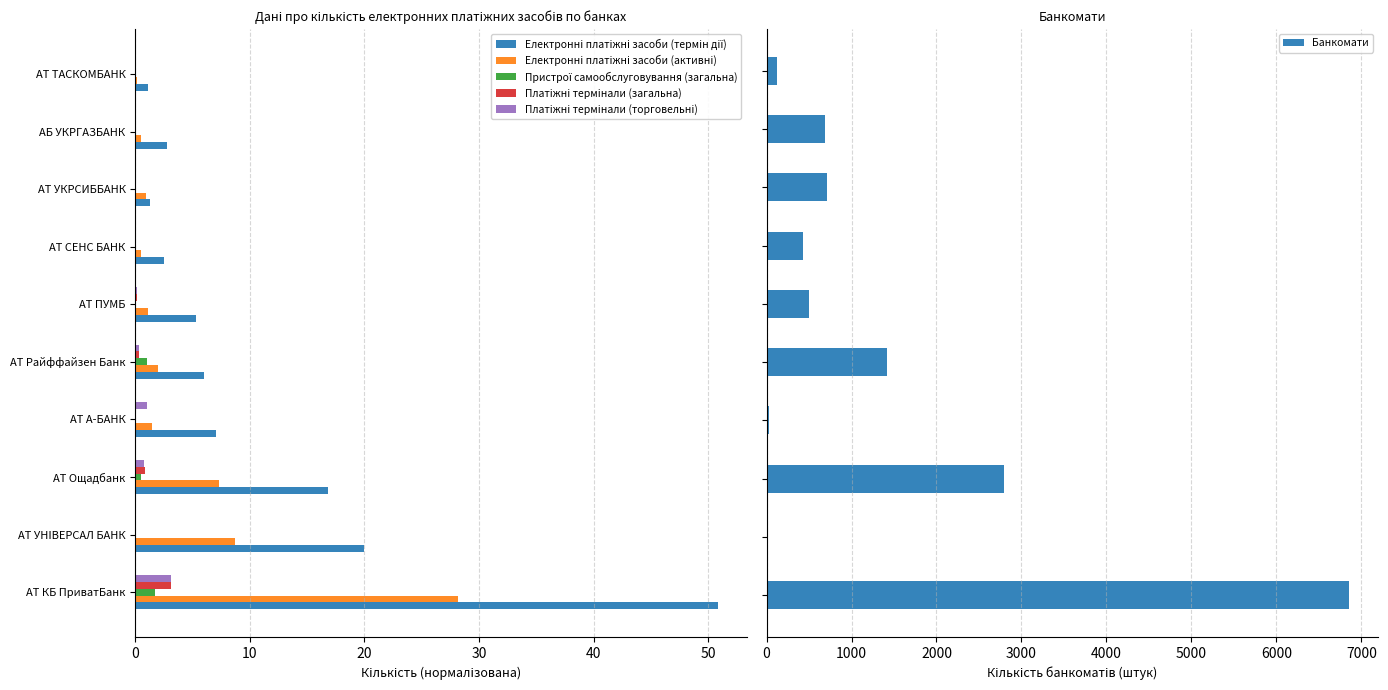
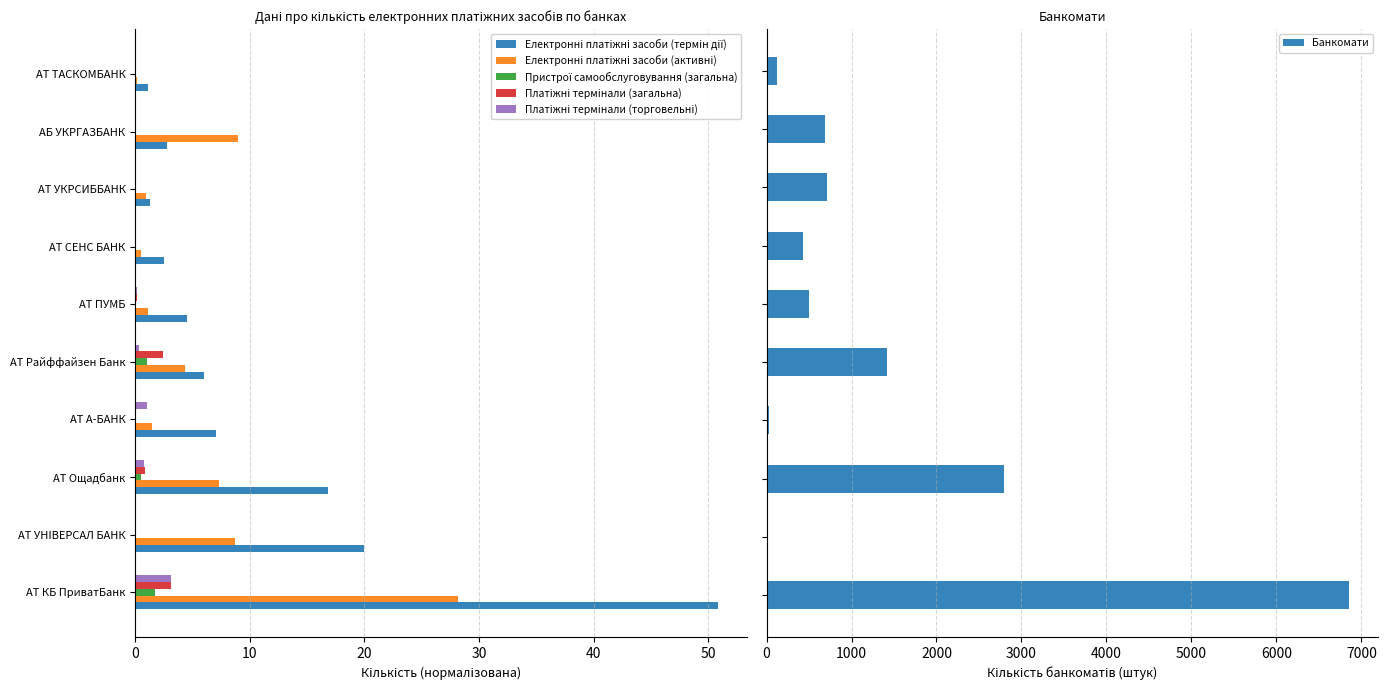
Дані про кількість електронних платіжних засобів по банках, Електронні платіжні засоби (активні), АБ УКРГАЗБАНК: 0.5 -> 9.0
Дані про кількість електронних платіжних засобів по банках, Електронні платіжні засоби (термін дії), АТ ПУМБ: 5.3 -> 4.5
Дані про кількість електронних платіжних засобів по банках, Платіжні термінали (загальна), АТ Райффайзен Банк: 0.4 -> 2.4
Дані про кількість електронних платіжних засобів по банках, Електронні платіжні засоби (активні), АТ Райффайзен Банк: 1.9 -> 4.3
